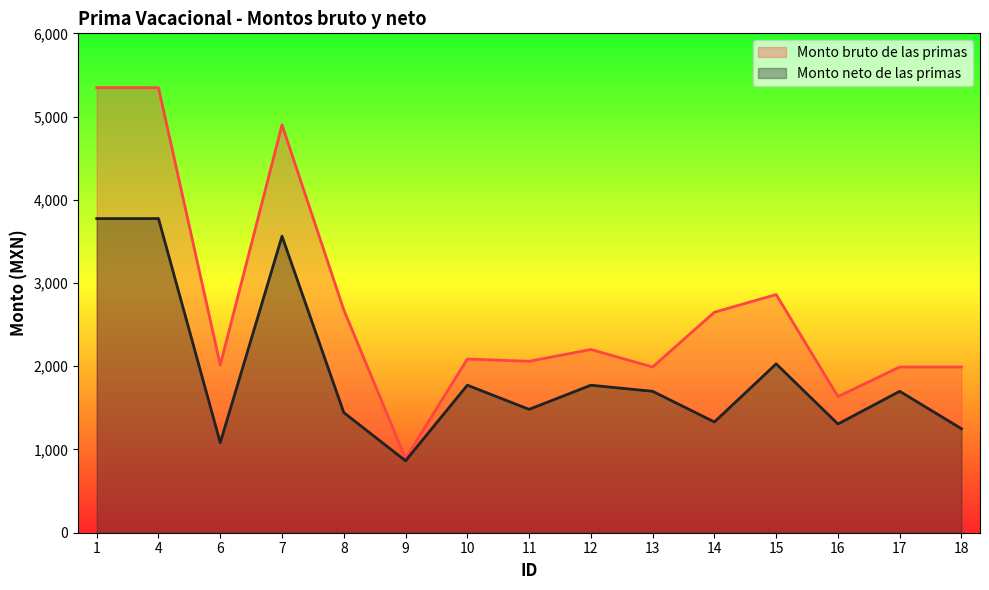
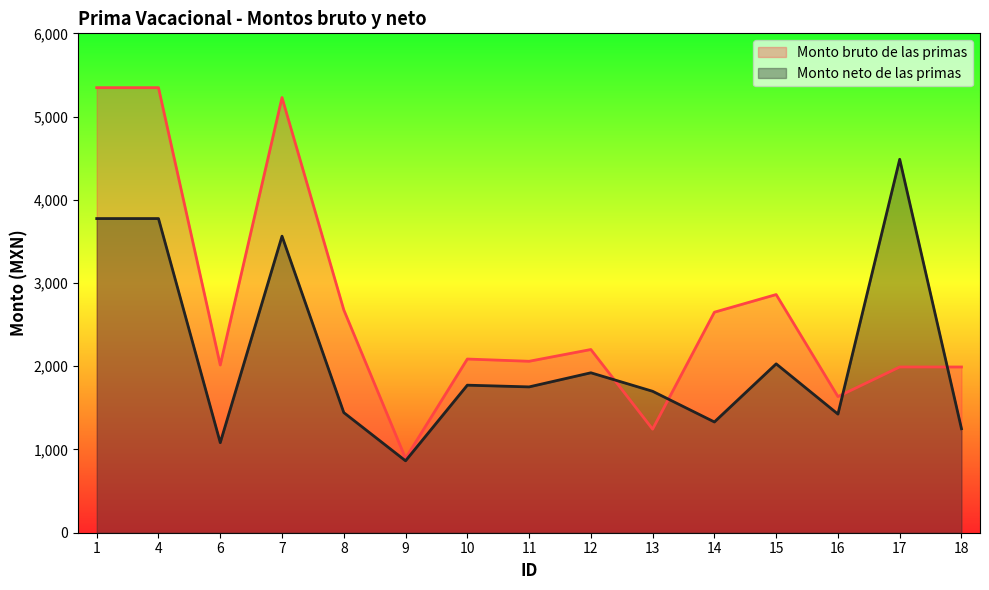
Monto bruto de las primas, 7: 4,900 -> 5,200
Monto neto de las primas, 11: 1,500 -> 1,800
Monto neto de las primas, 12: 1,800 -> 1,900
Monto bruto de las primas, 13: 2,000 -> 1,200
Monto neto de las primas, 16: 1,300 -> 1,400
Monto neto de las primas, 17: 1,700 -> 4,500
